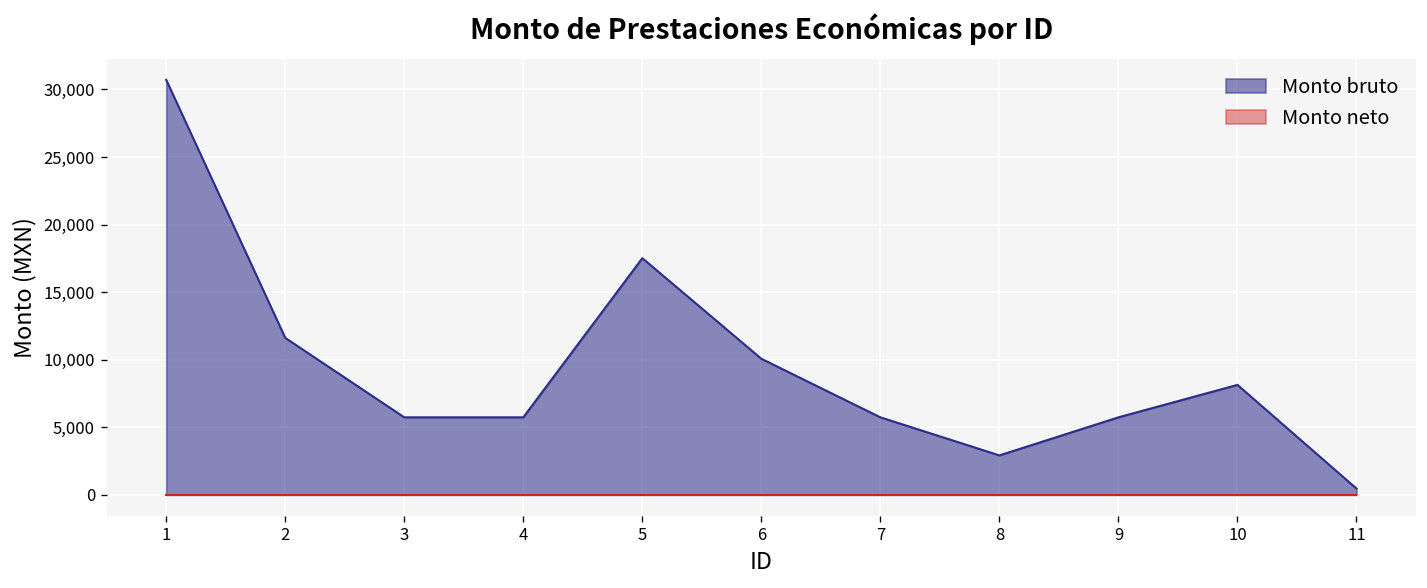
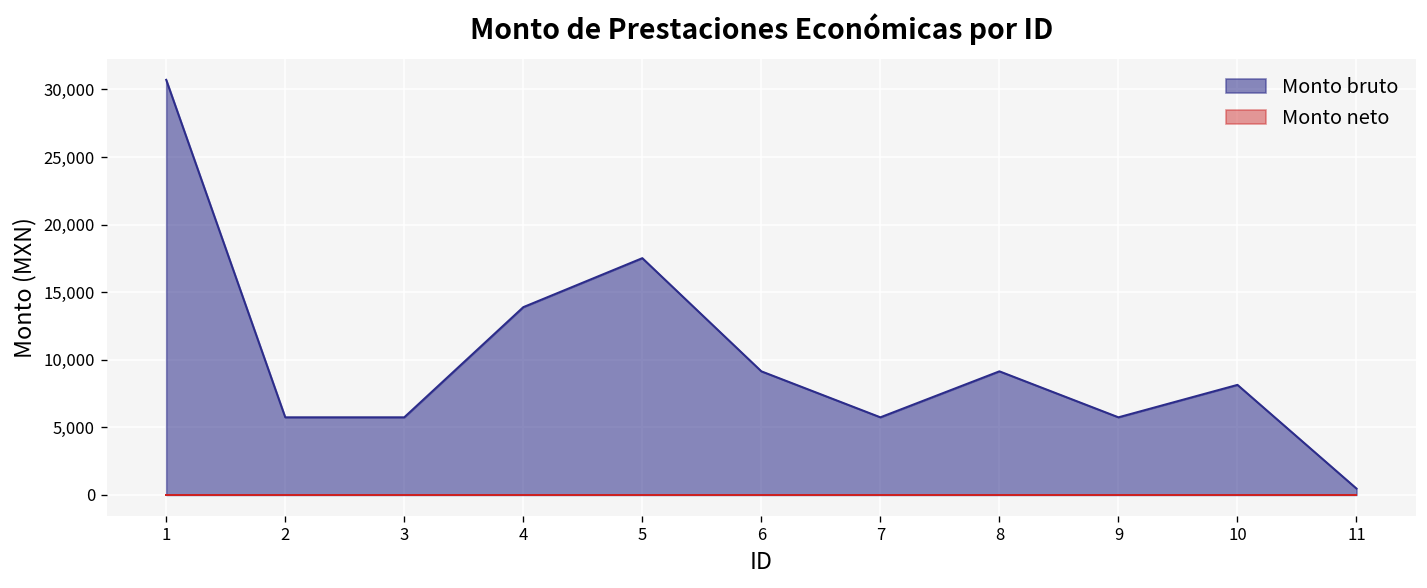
Monto bruto, 2: 11,600 -> 5,700
Monto bruto, 4: 5,700 -> 13,900
Monto bruto, 6: 10,100 -> 9,100
Monto bruto, 8: 2,900 -> 9,100
